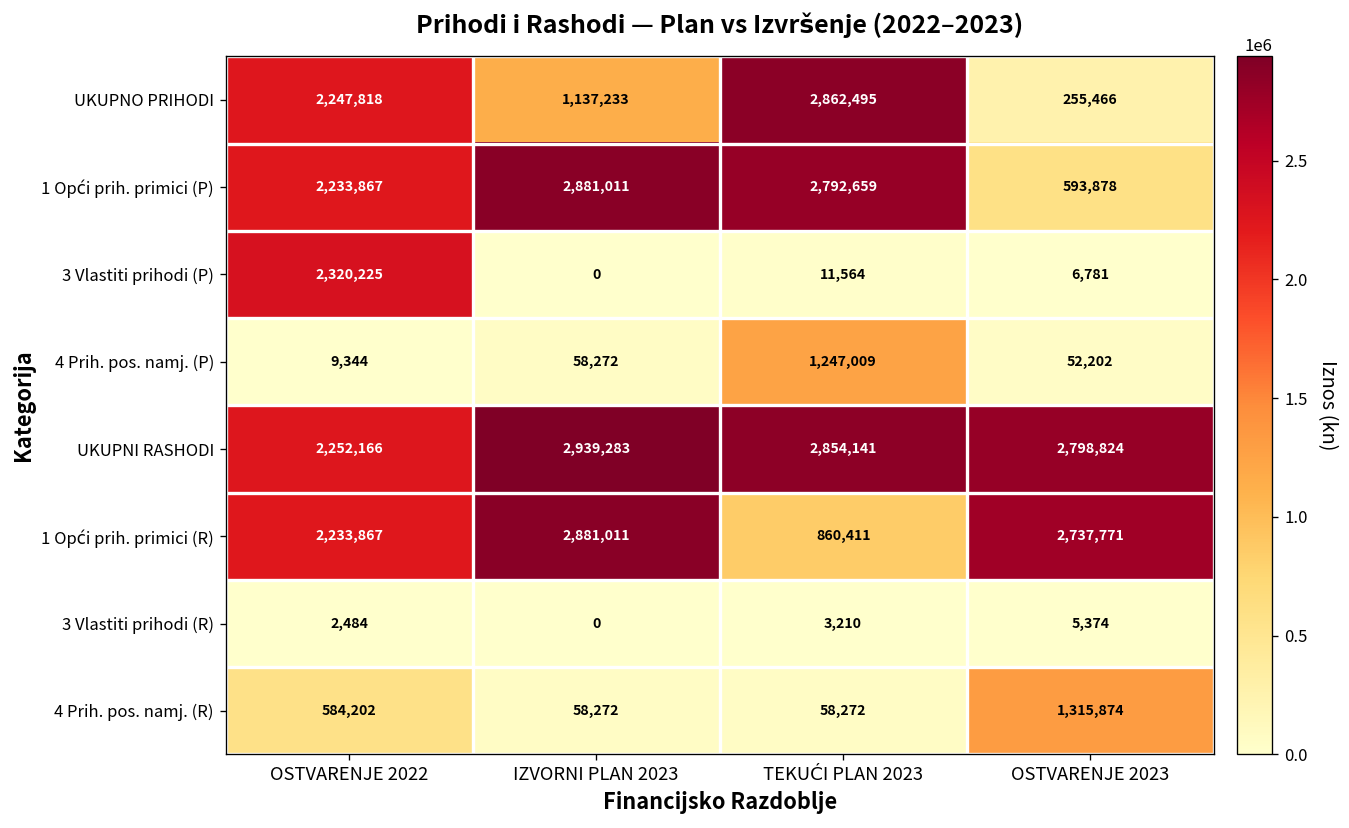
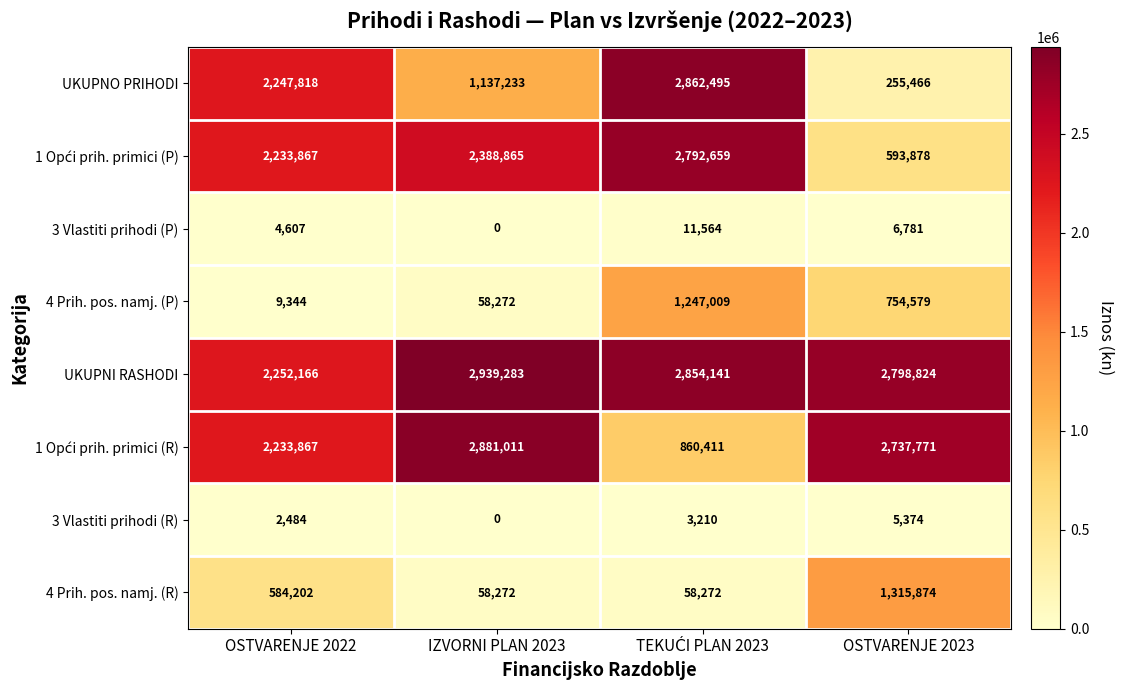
1 Opći prih. primici (P), IZVORNI PLAN 2023: 2,881,011 -> 2,388,865
3 Vlastiti prihodi (P), OSTVARENJE 2022: 2,320,225 -> 4,607
4 Prih. pos. namj. (P), OSTVARENJE 2023: 52,202 -> 754,579
